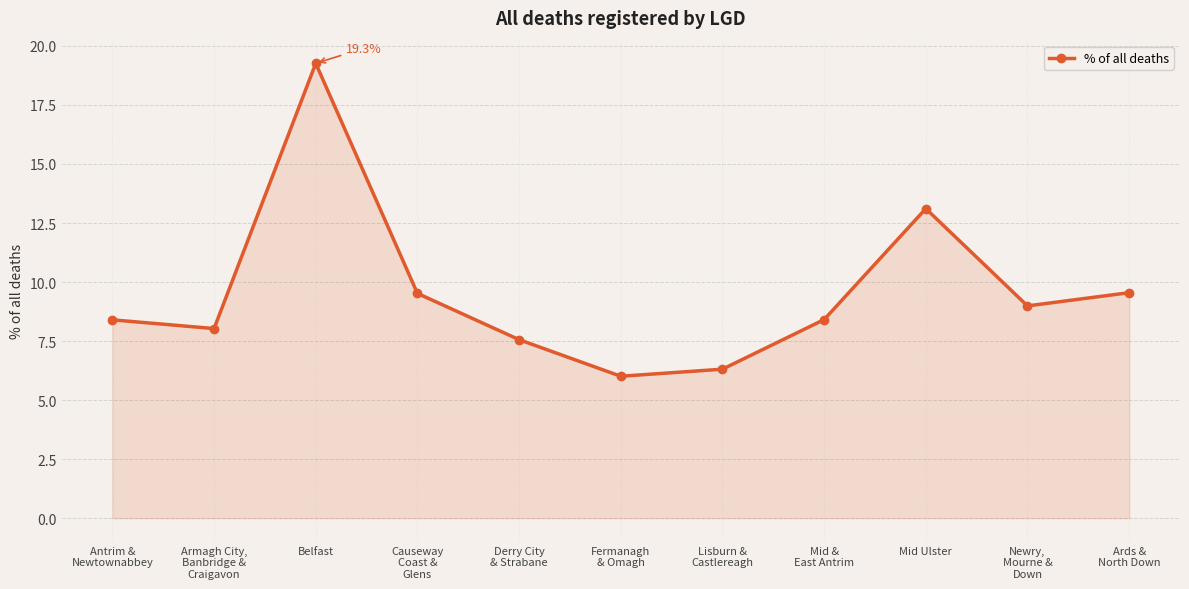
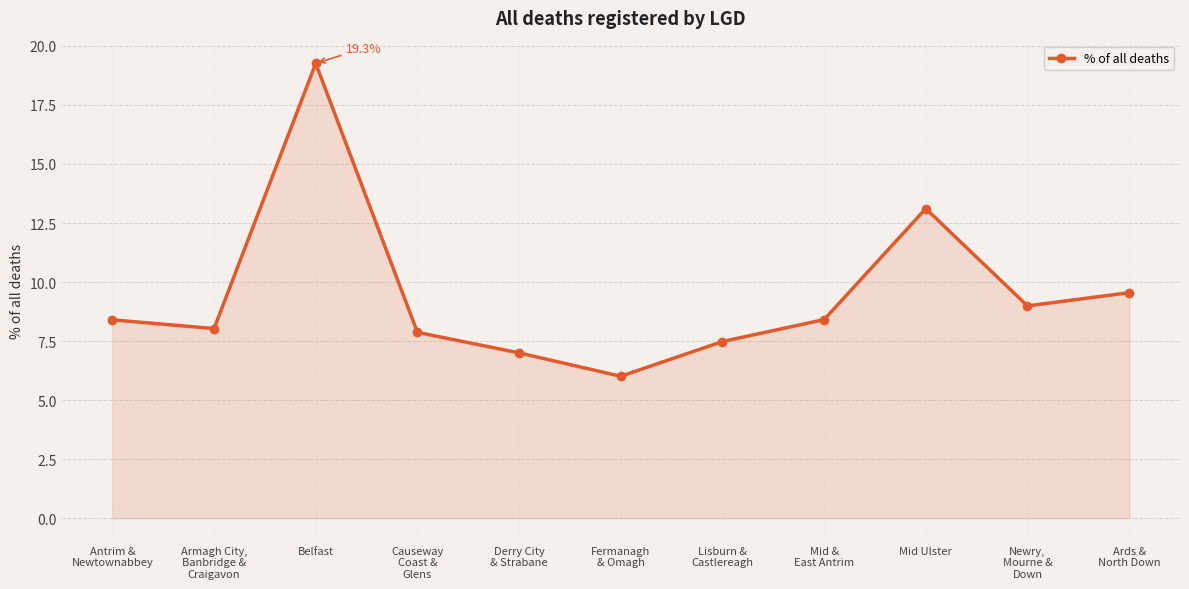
Causeway Coast & Glens: 9.5 -> 7.9
Derry City & Strabane: 7.6 -> 7.0
Lisburn & Castlereagh: 6.3 -> 7.5
